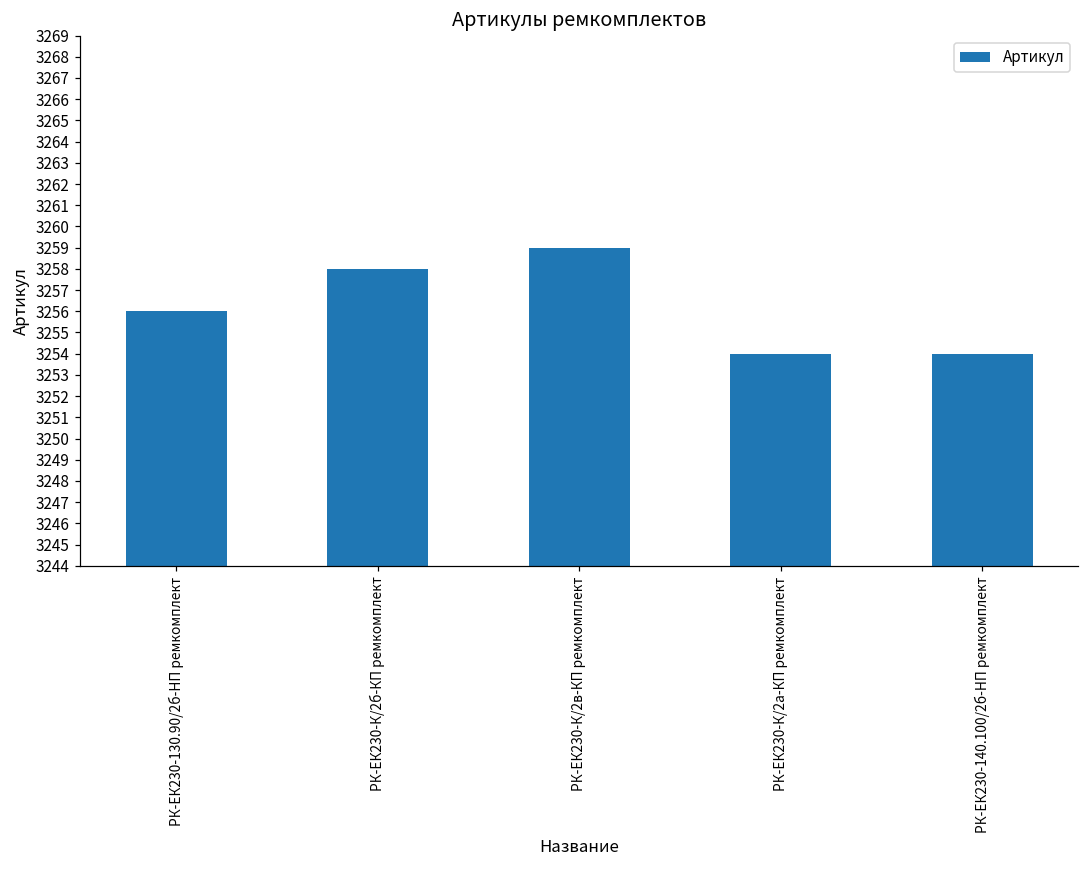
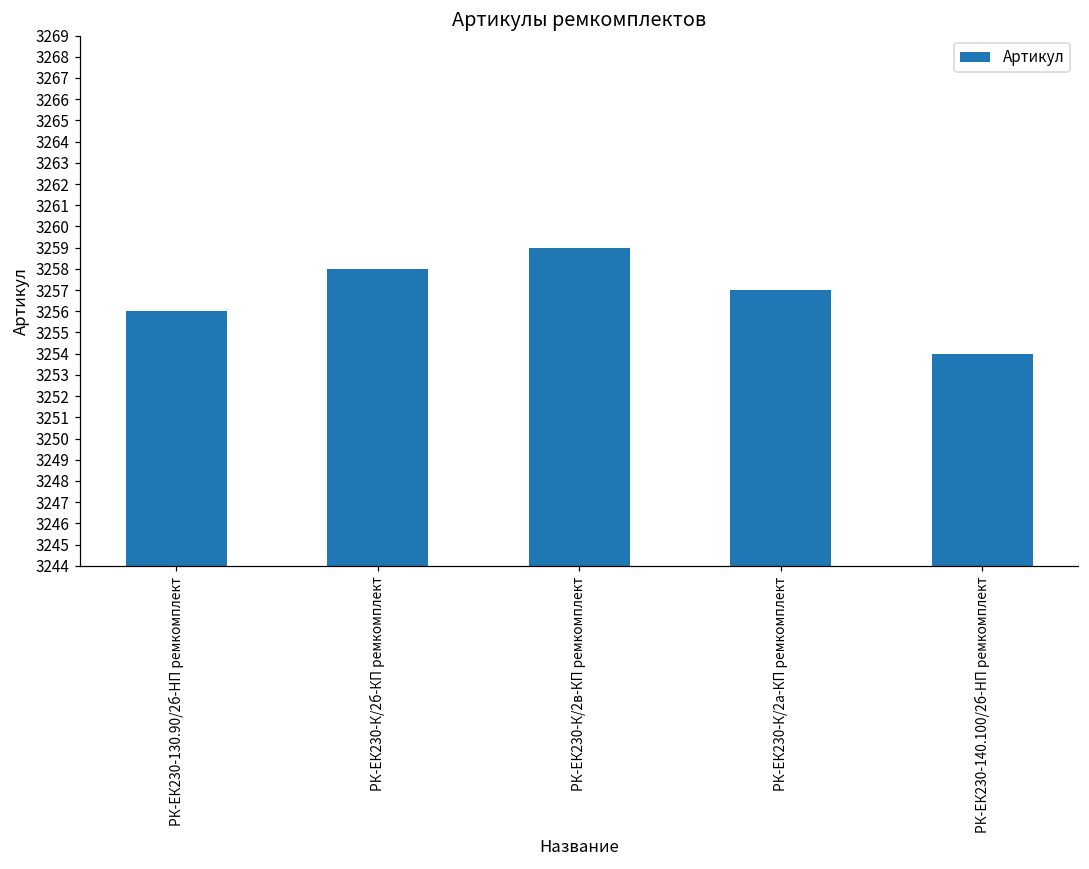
РК-ЕК230-К/2а-КП ремкомплект: 3254 -> 3257
